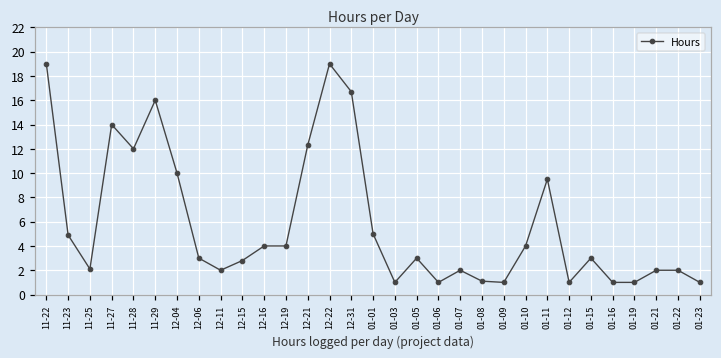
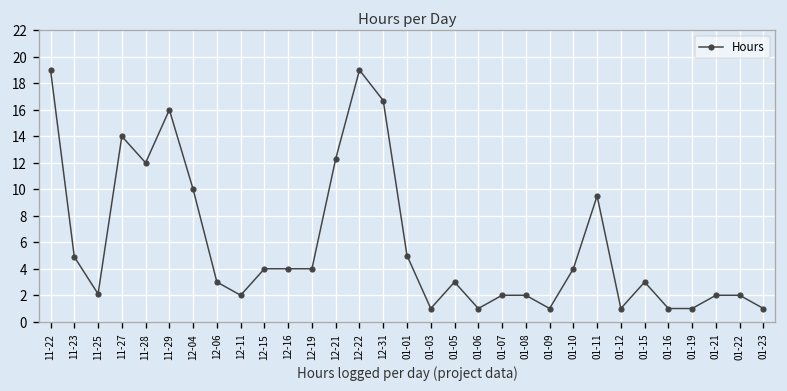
12-15: 2.8 -> 4.0
01-08: 1.1 -> 2.0
